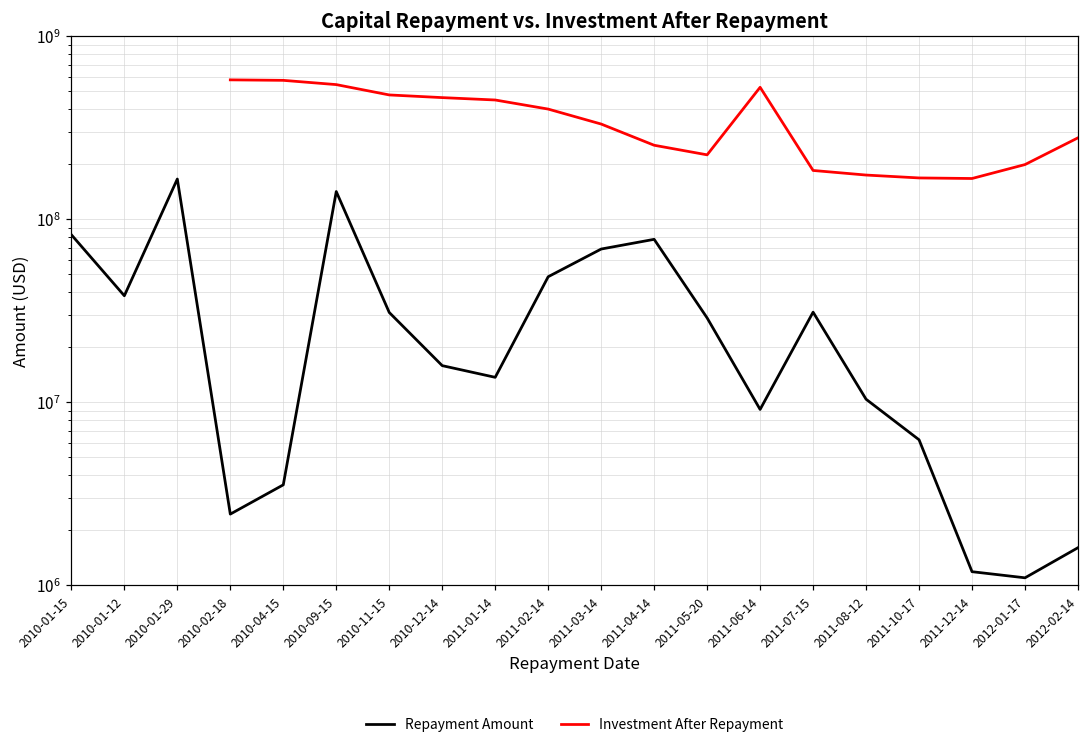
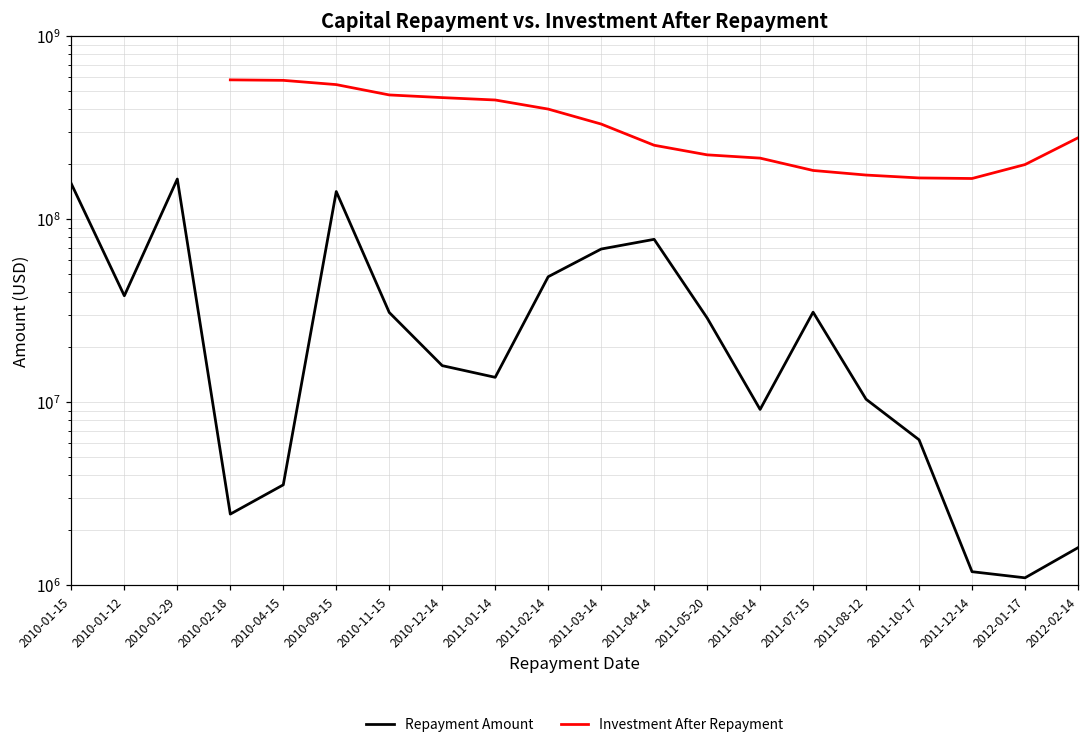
Repayment Amount, 2010-01-15: 80000000 -> 160000000
Investment After Repayment, 2011-06-14: 530000000 -> 220000000
